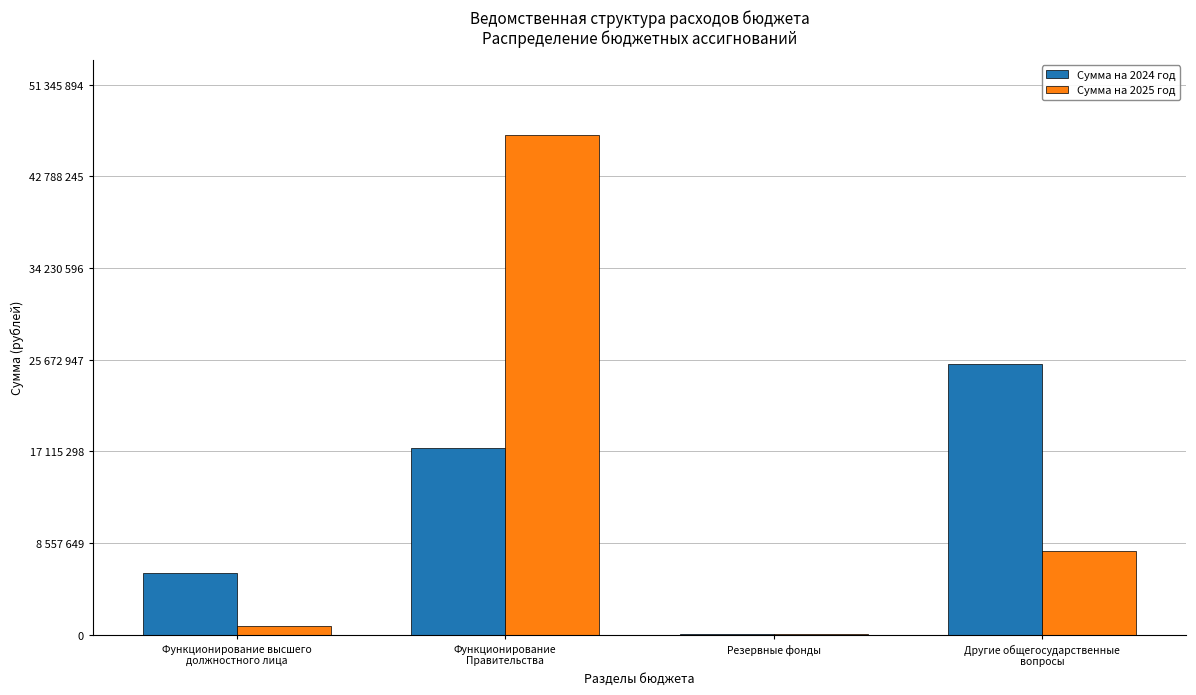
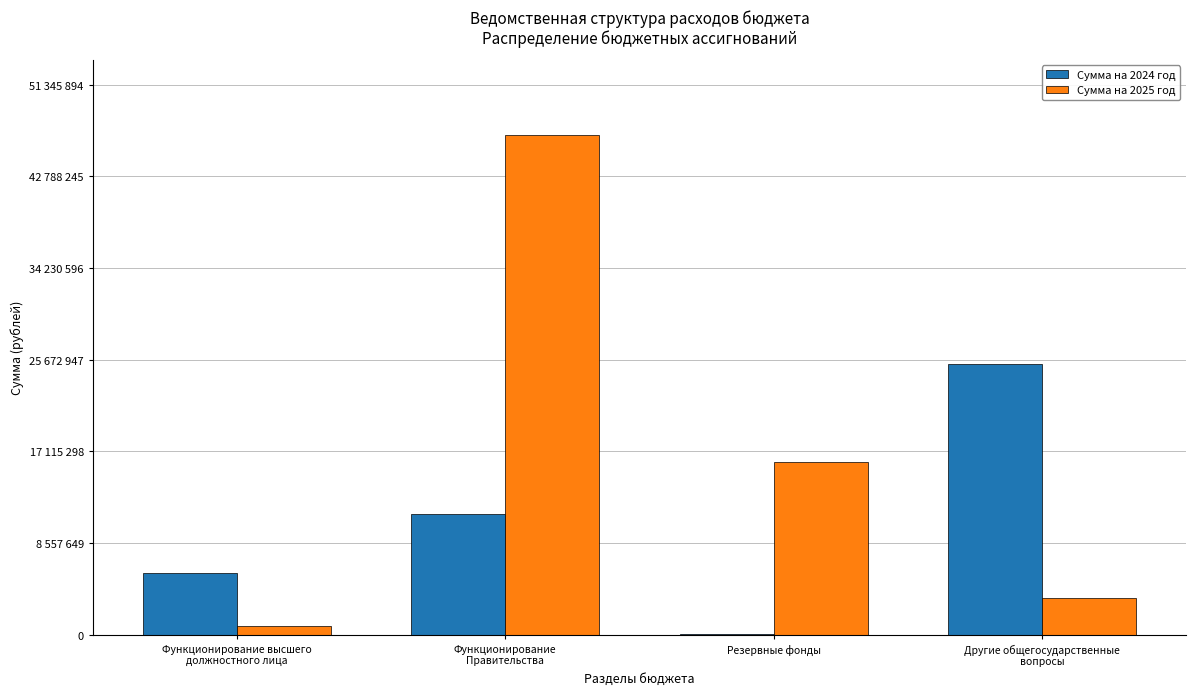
Сумма на 2024 год, Функционирование Правительства: 17400000 -> 11300000
Сумма на 2025 год, Резервные фонды: 100000 -> 16100000
Сумма на 2025 год, Другие общегосударственные вопросы: 7800000 -> 3400000
